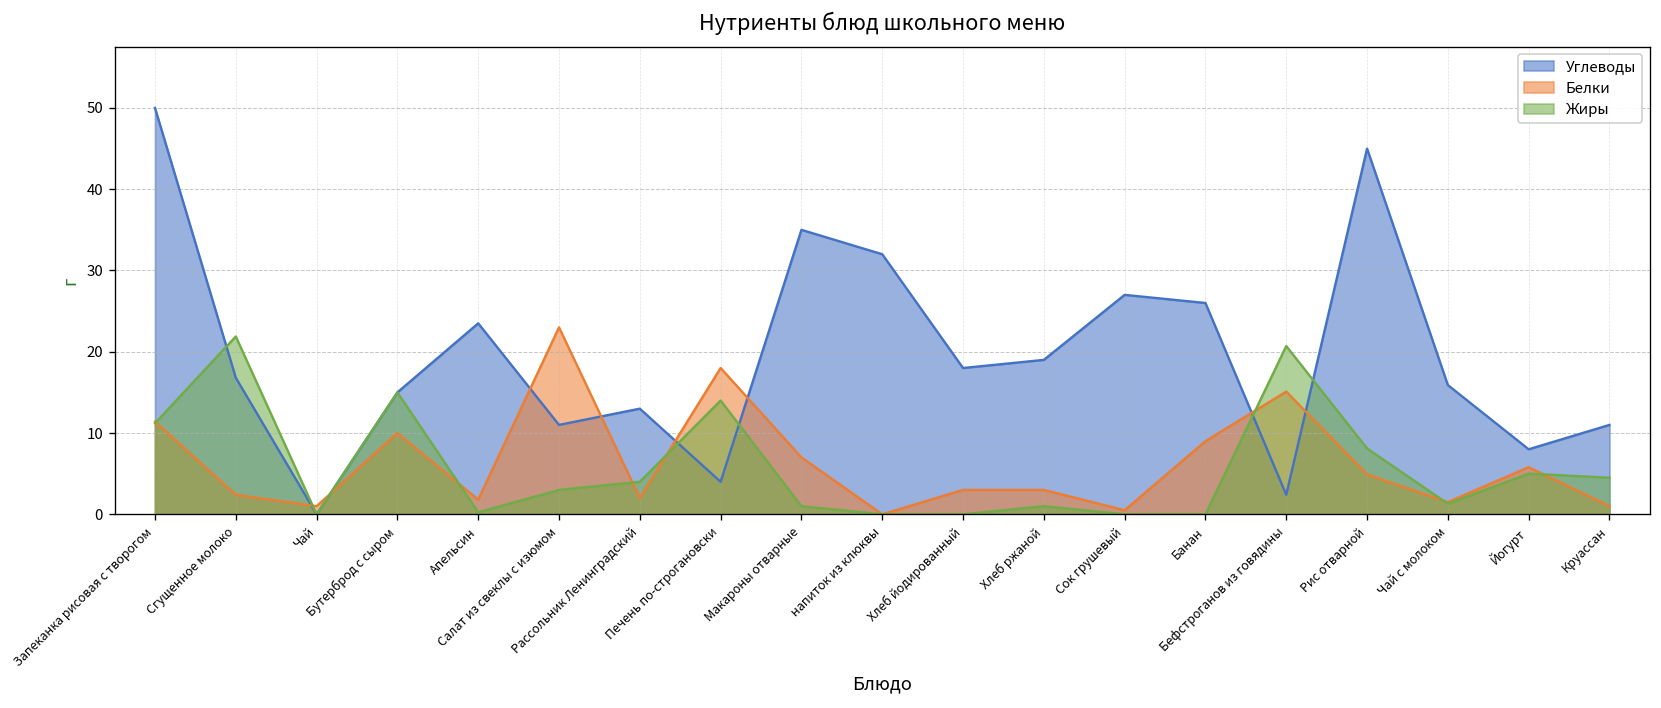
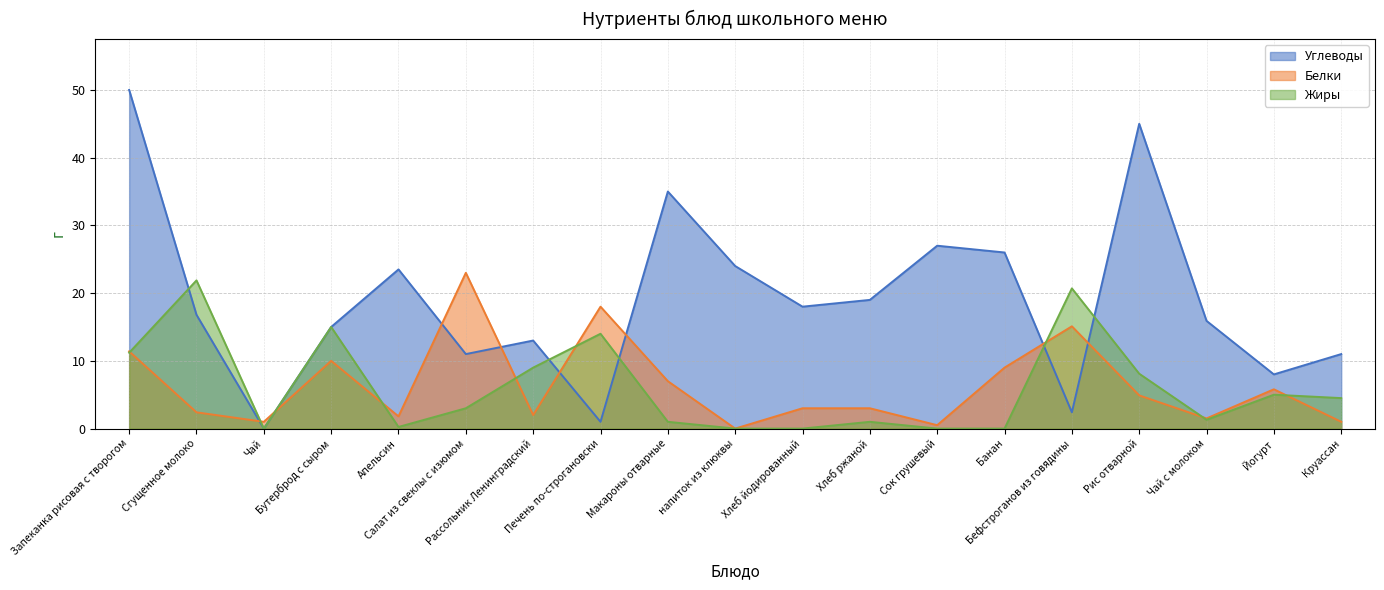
Жиры, Рассольник Ленинградский: 4 -> 9
Углеводы, Печень по-строгановски: 4 -> 1
Углеводы, напиток из клюквы: 32 -> 24
